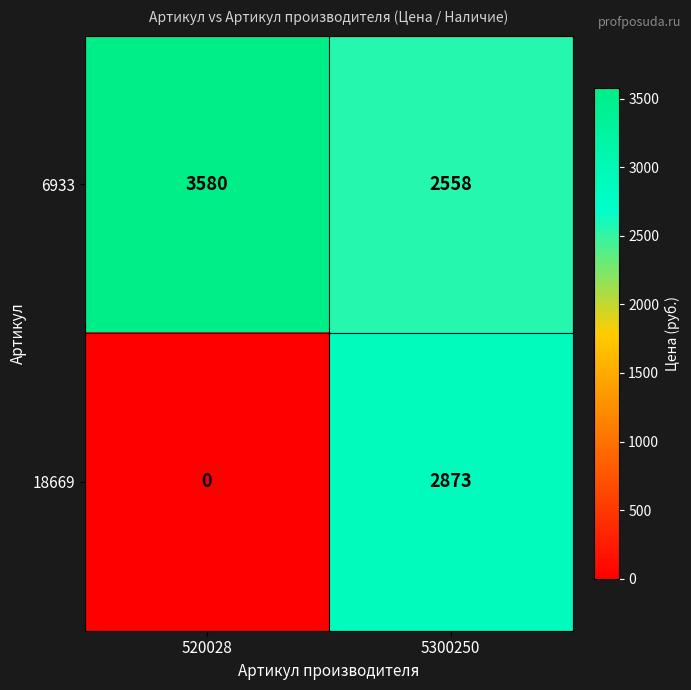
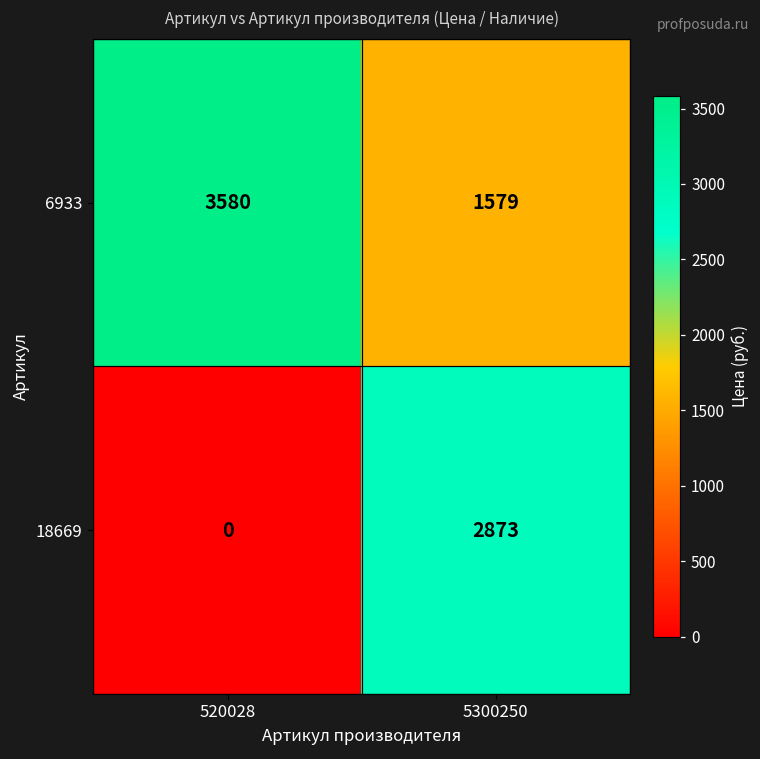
6933, 5300250: 2558 -> 1579
